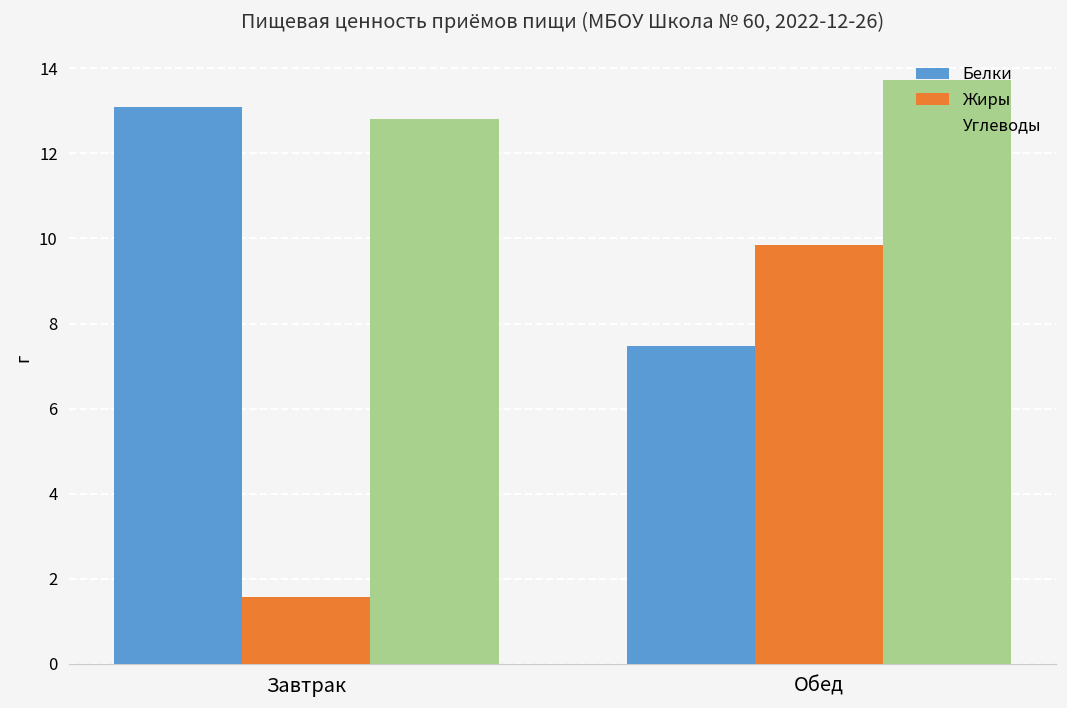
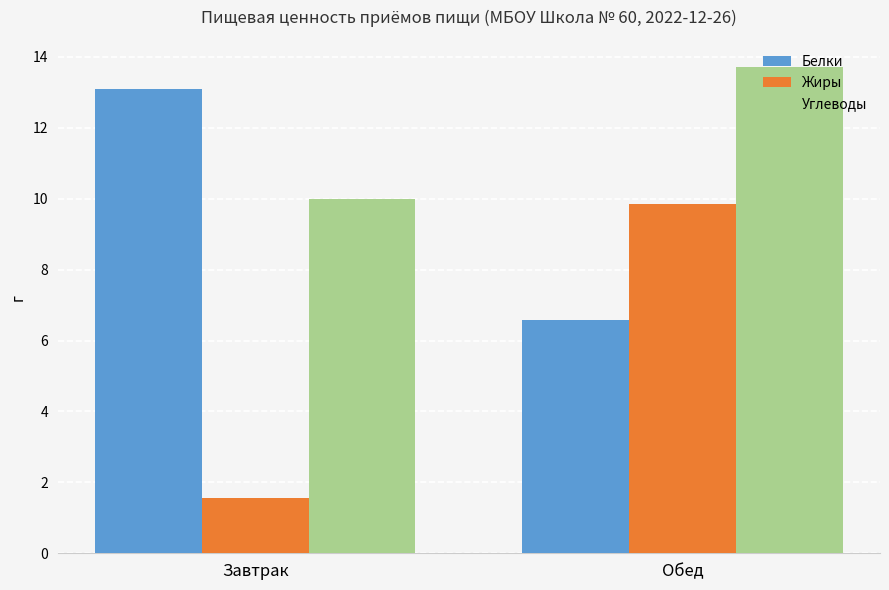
Углеводы, Завтрак: 12.8 -> 10.0
Белки, Обед: 7.5 -> 6.6
